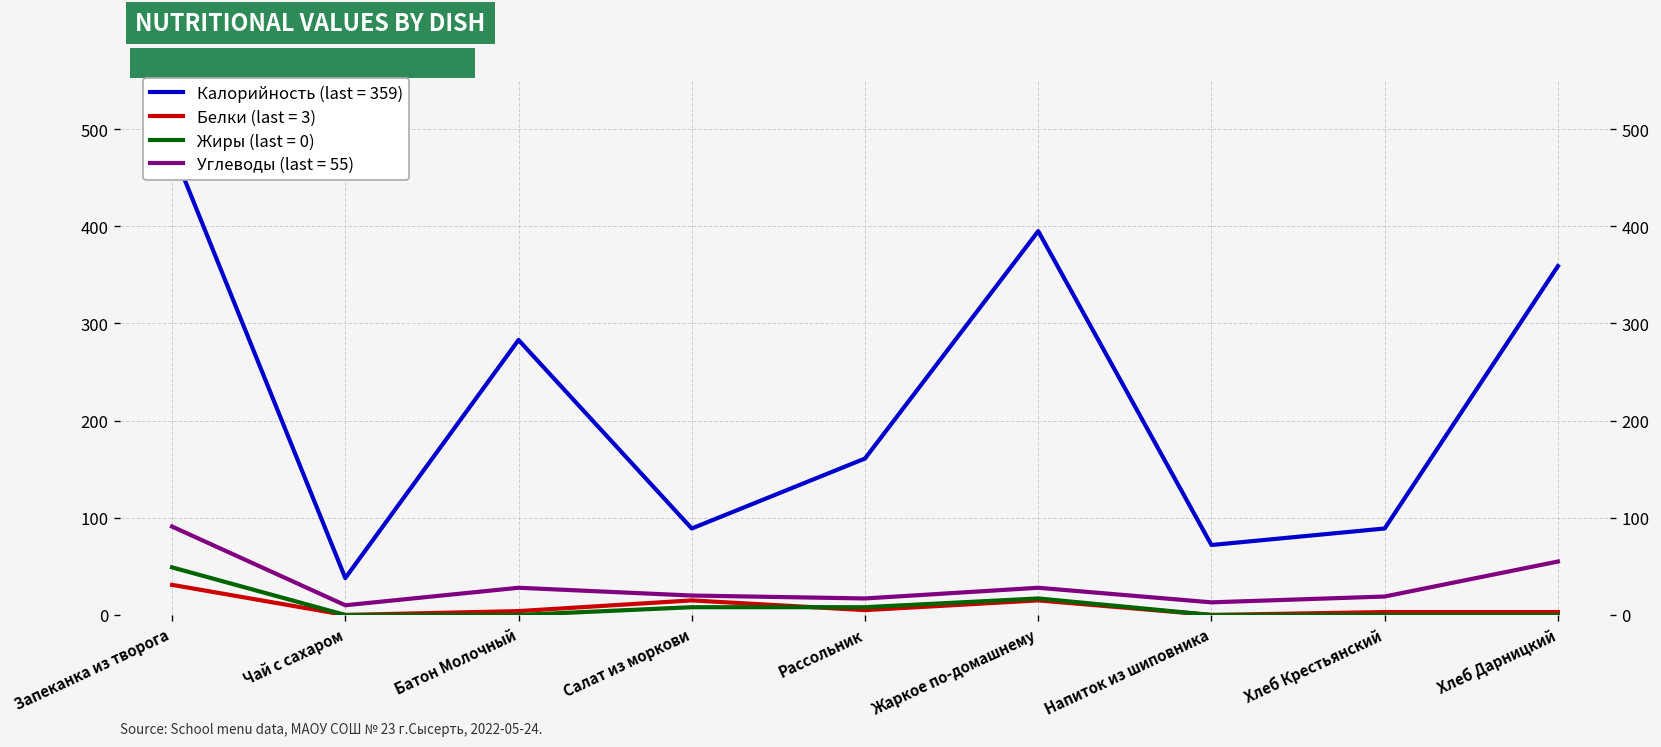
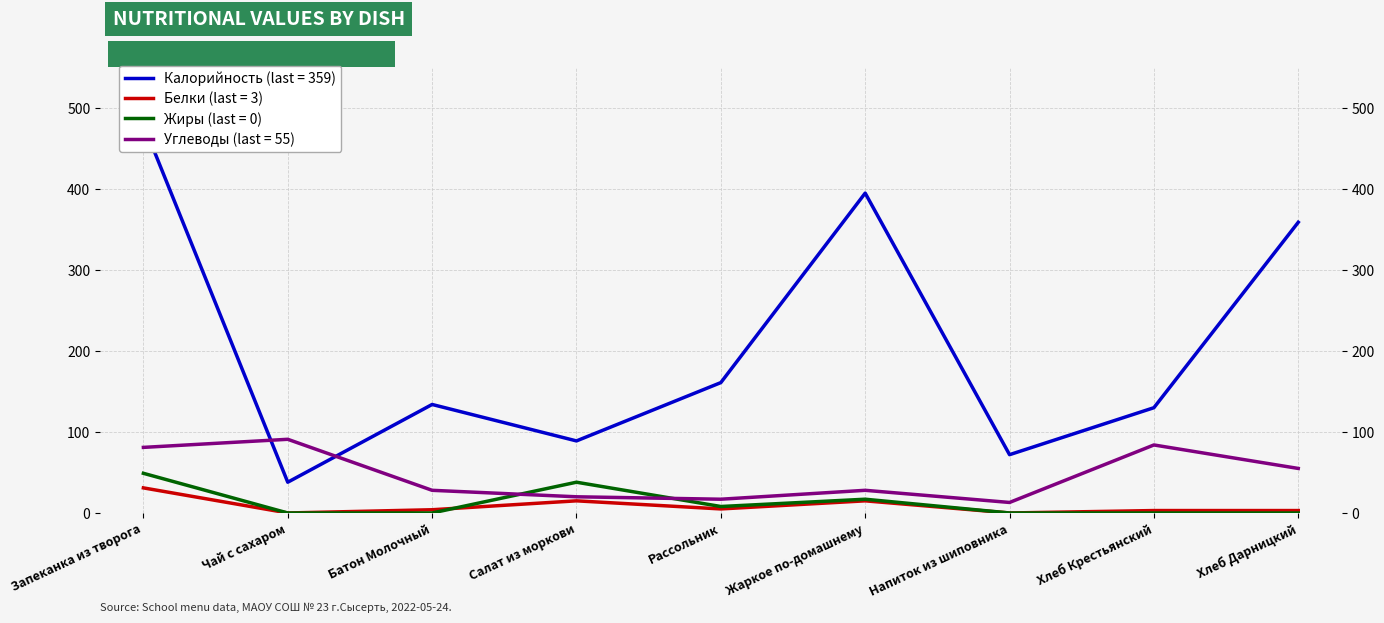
Углеводы (last = 55), Запеканка из творога: 90 -> 80
Углеводы (last = 55), Чай с сахаром: 10 -> 90
Калорийность (last = 359), Батон Молочный: 280 -> 130
Жиры (last = 0), Салат из моркови: 10 -> 40
Калорийность (last = 359), Хлеб Крестьянский: 90 -> 130
Углеводы (last = 55), Хлеб Крестьянский: 20 -> 80
